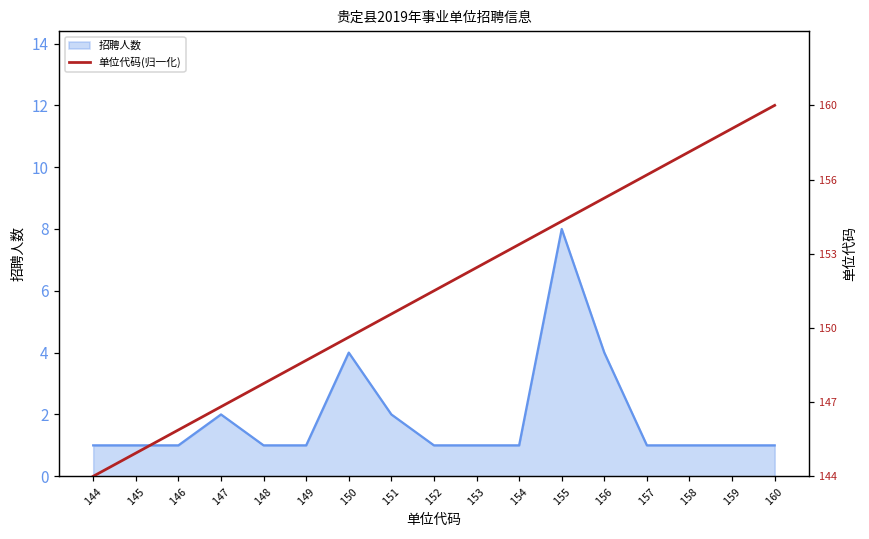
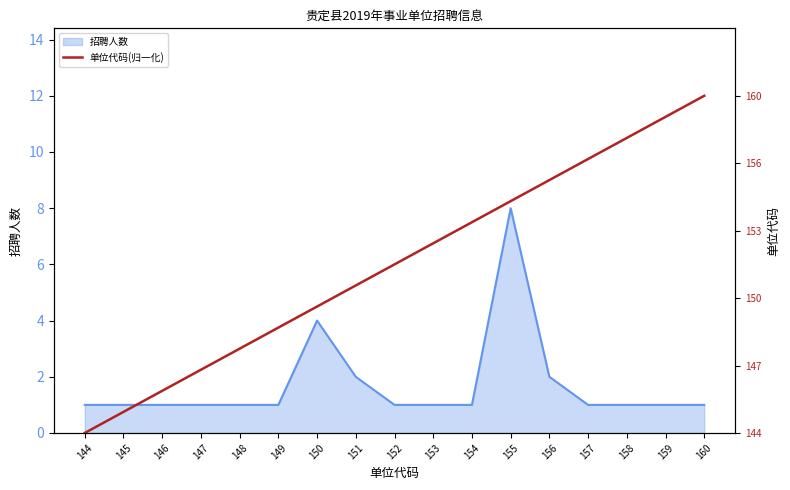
招聘人数, 147: 2 -> 1
招聘人数, 156: 4 -> 2
